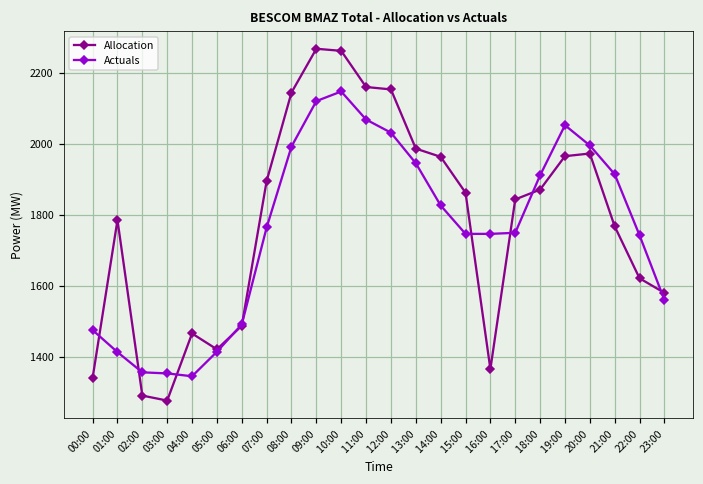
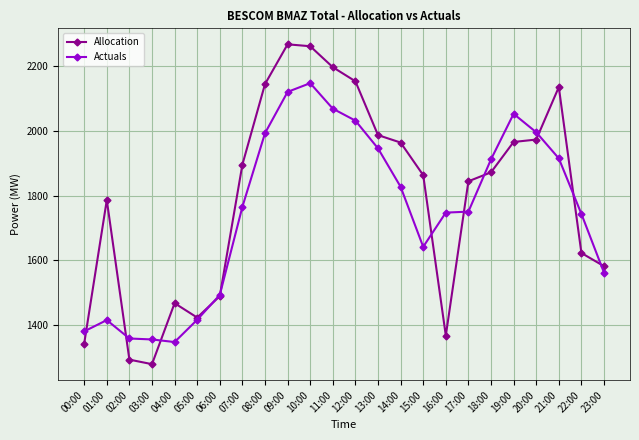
Actuals, 00:00: 1480 -> 1380
Allocation, 11:00: 2160 -> 2200
Actuals, 15:00: 1750 -> 1640
Allocation, 21:00: 1770 -> 2140
